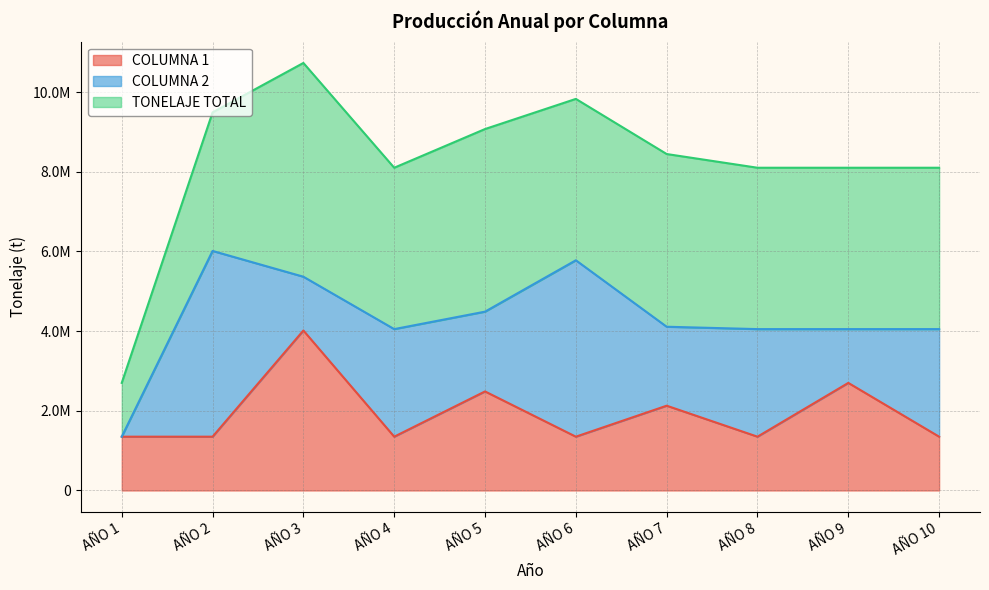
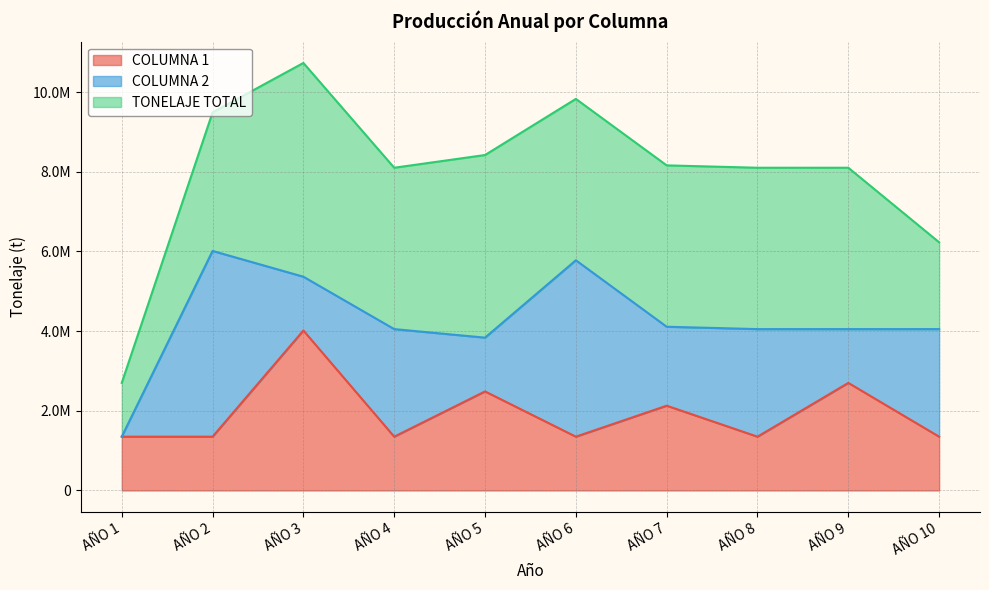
COLUMNA 2, AÑO 5: 2000000 -> 1400000
TONELAJE TOTAL, AÑO 7: 4300000 -> 4100000
TONELAJE TOTAL, AÑO 10: 4100000 -> 2200000
